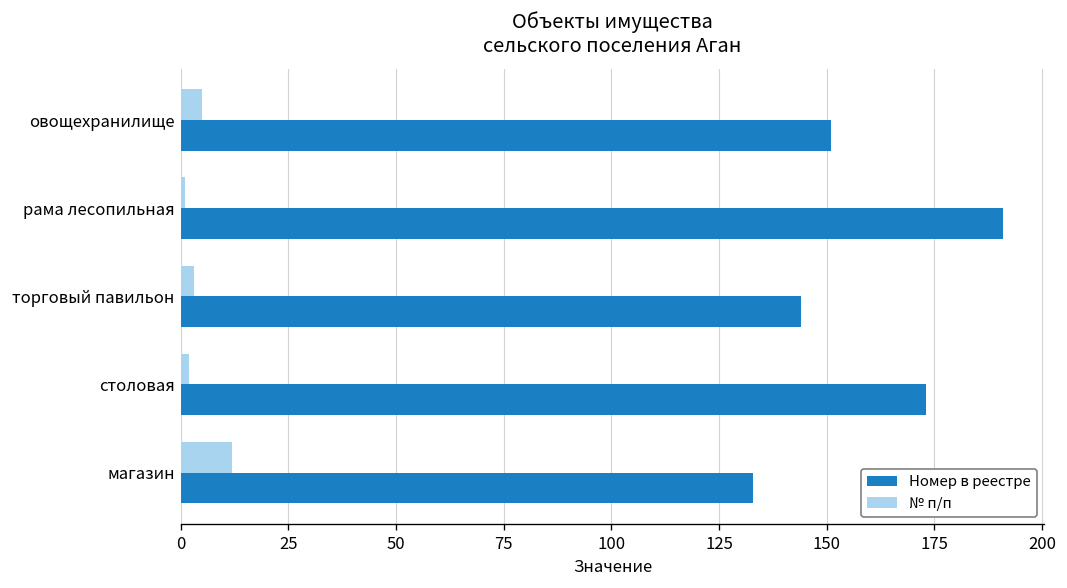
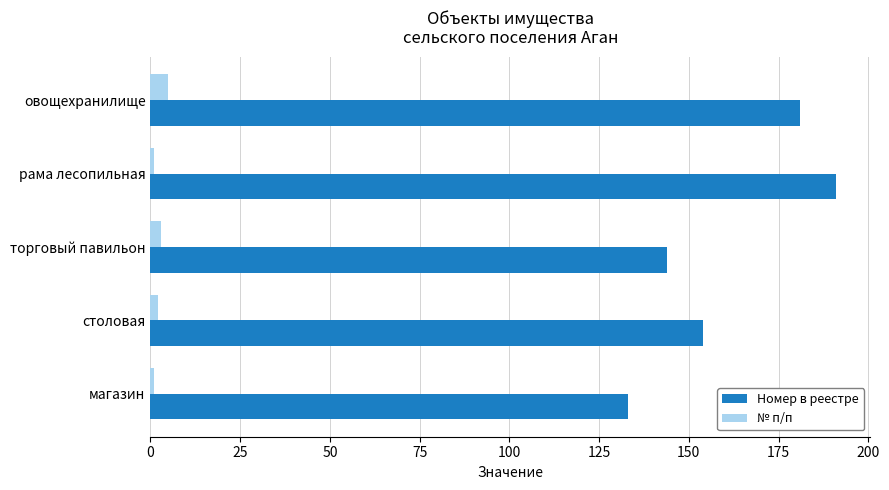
Номер в реестре, овощехранилище: 151 -> 181
Номер в реестре, столовая: 173 -> 154
№ п/п, магазин: 12 -> 1
